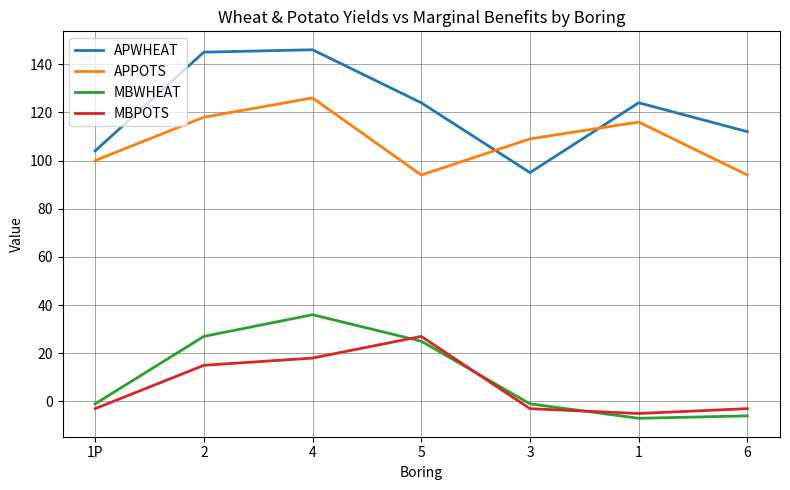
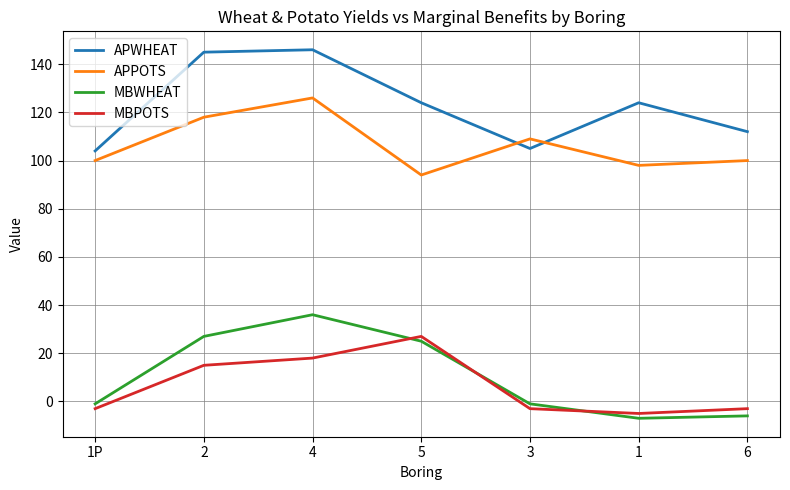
APWHEAT, 3: 95 -> 105
APPOTS, 1: 116 -> 98
APPOTS, 6: 94 -> 100
